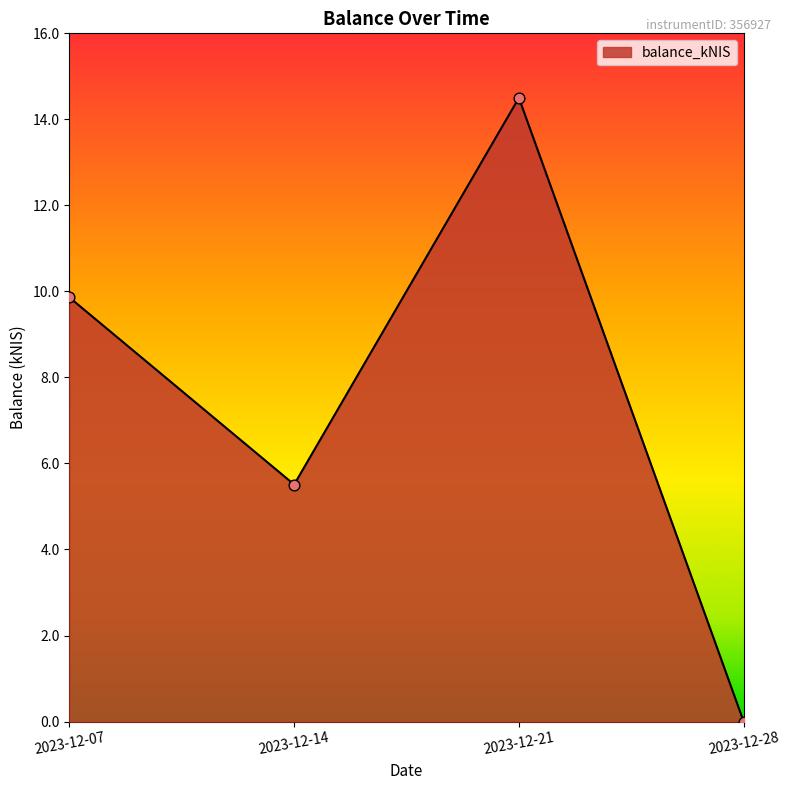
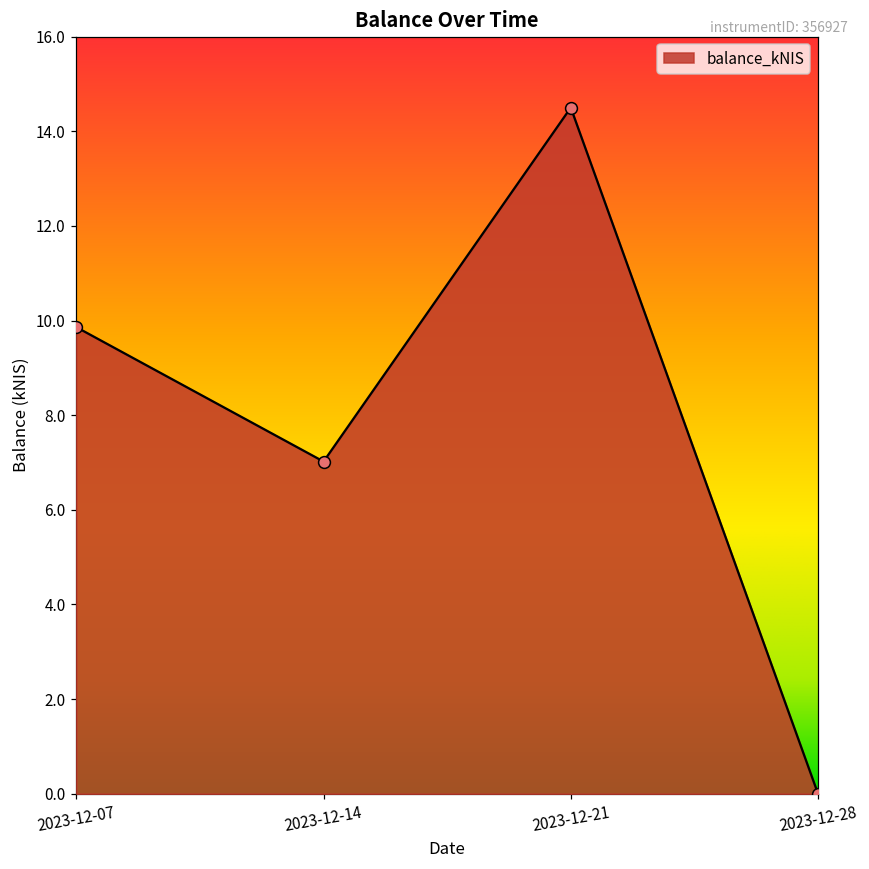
2023-12-14: 5.5 -> 7.0
